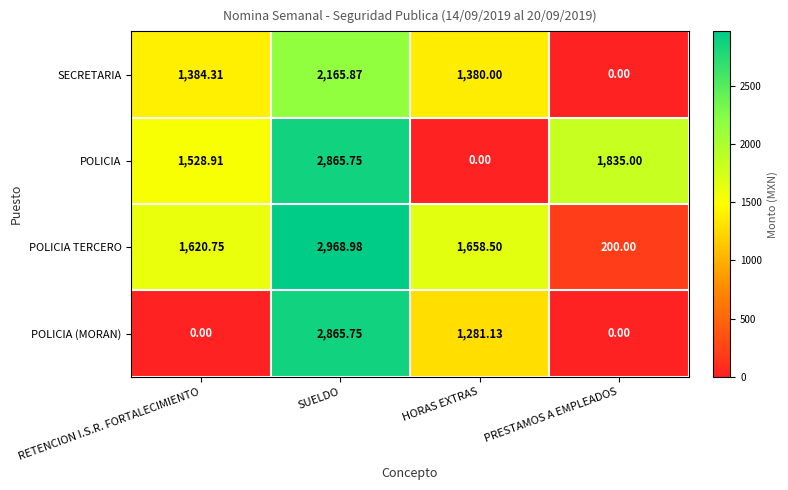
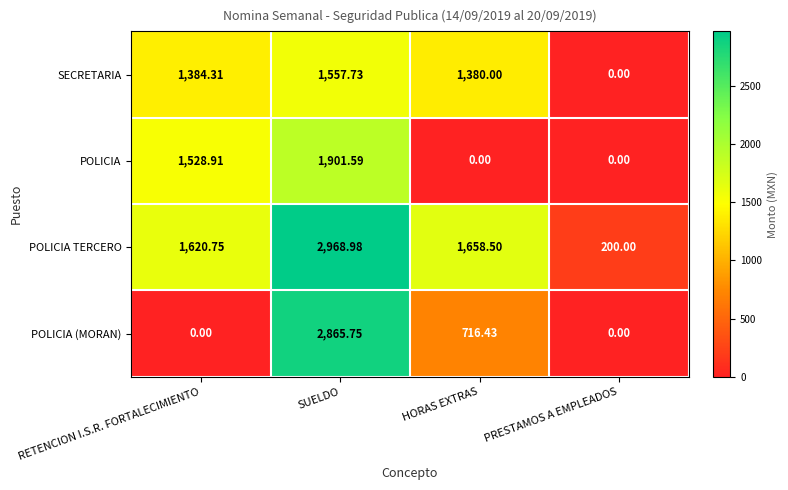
SECRETARIA, SUELDO: 2,165.87 -> 1,557.73
POLICIA, SUELDO: 2,865.75 -> 1,901.59
POLICIA, PRESTAMOS A EMPLEADOS: 1,835.00 -> 0.00
POLICIA (MORAN), HORAS EXTRAS: 1,281.13 -> 716.43
